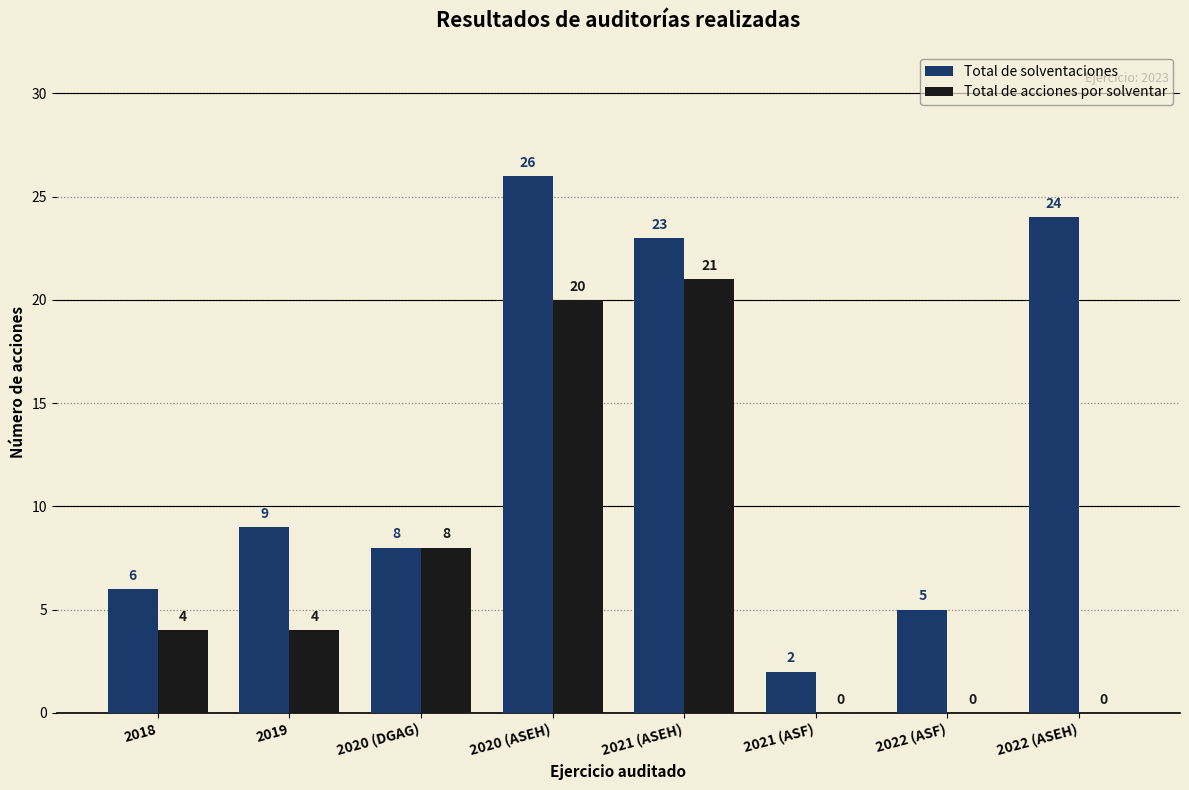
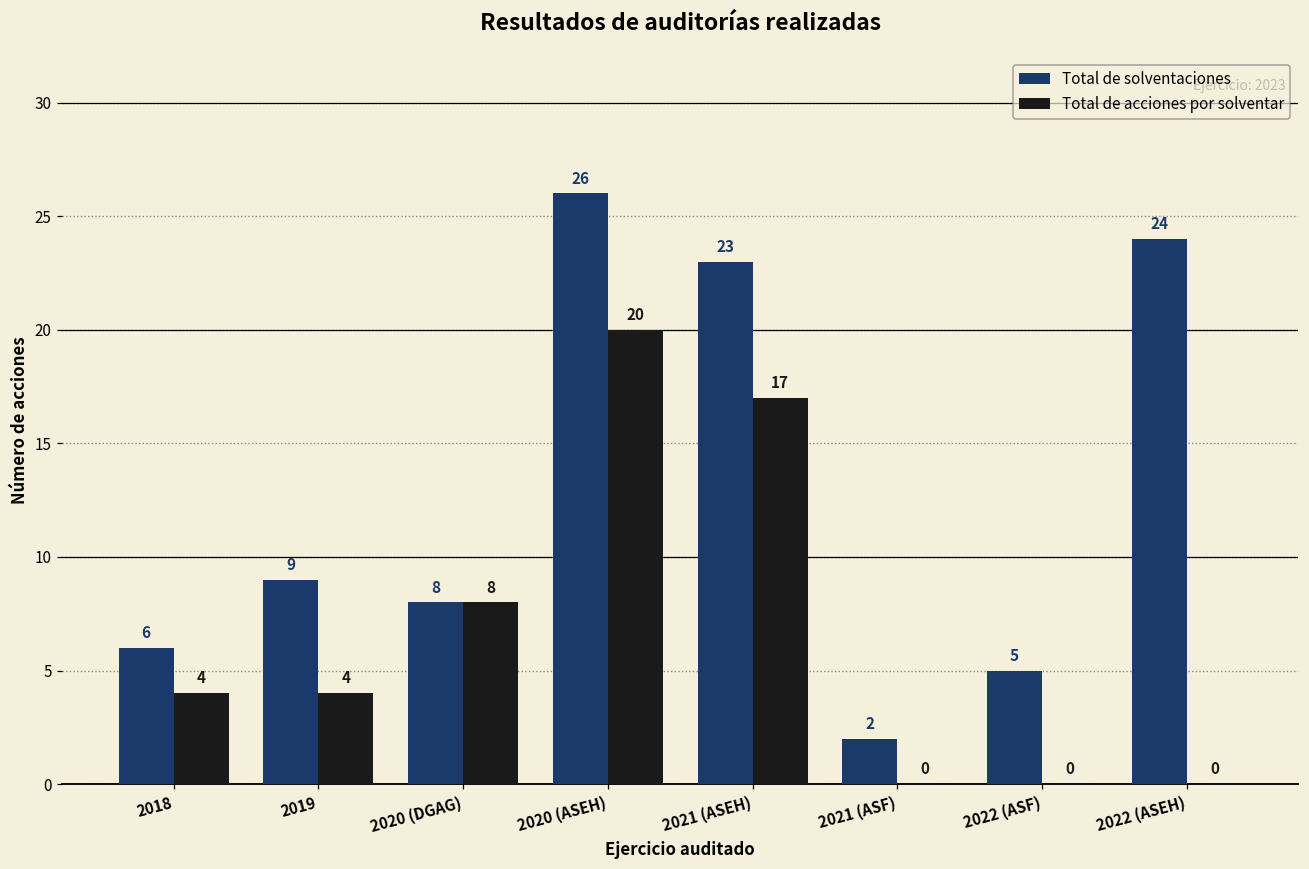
Total de acciones por solventar, 2021 (ASEH): 21 -> 17
